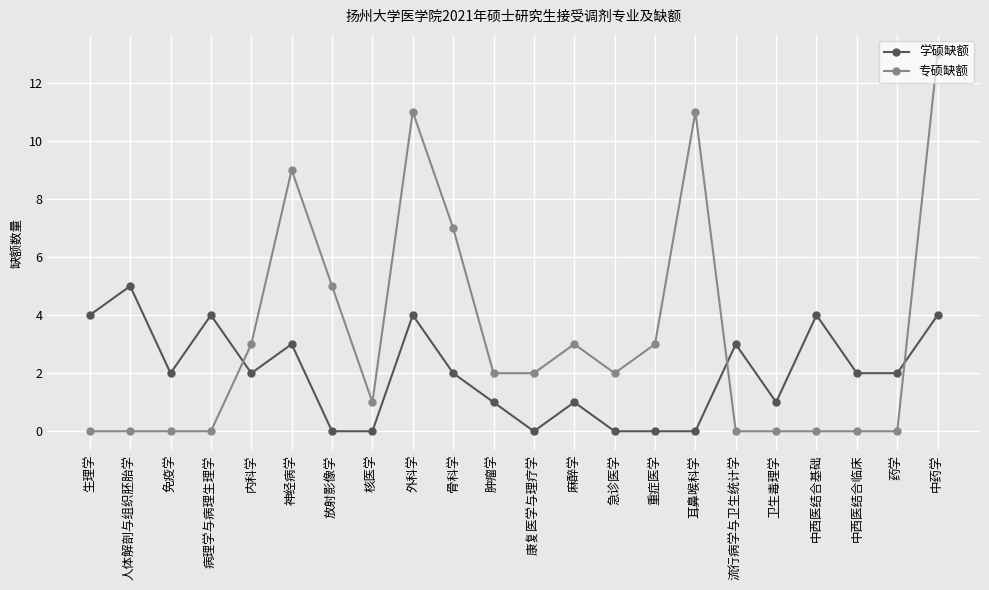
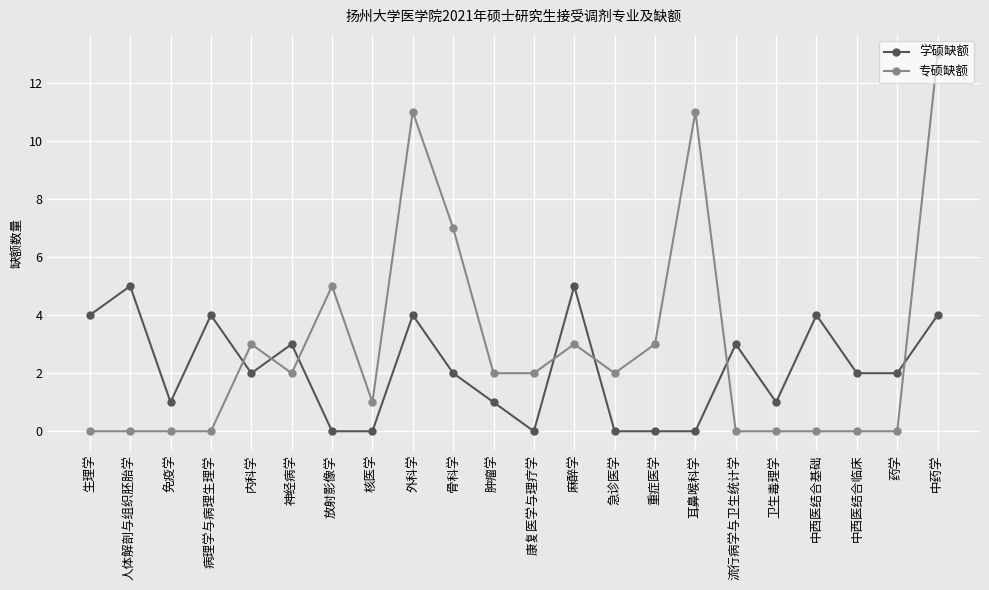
学硕缺额, 免疫学: 2 -> 1
专硕缺额, 神经病学: 9 -> 2
学硕缺额, 麻醉学: 1 -> 5
